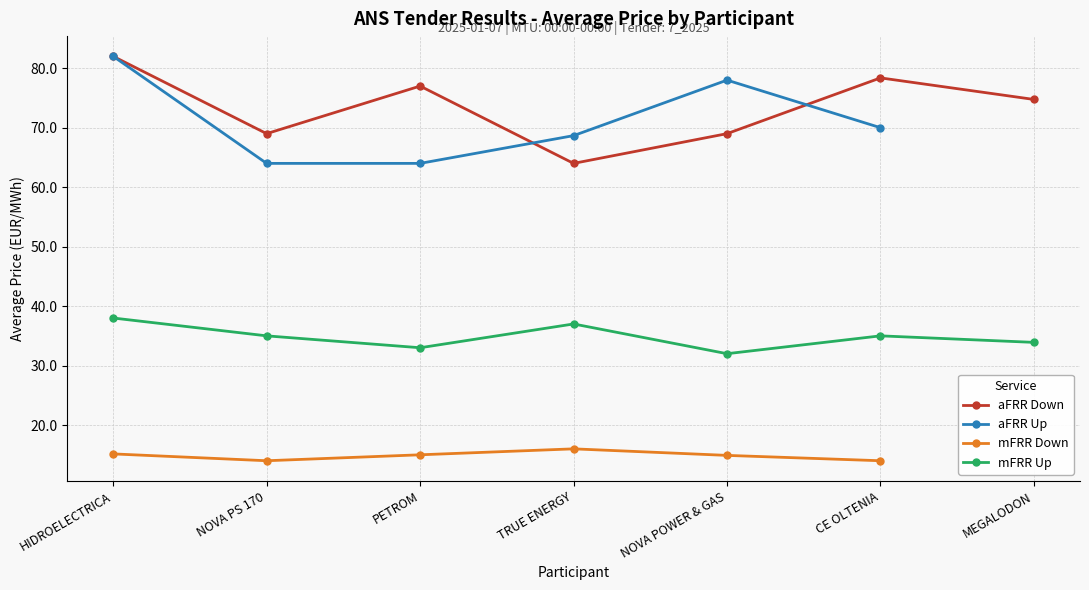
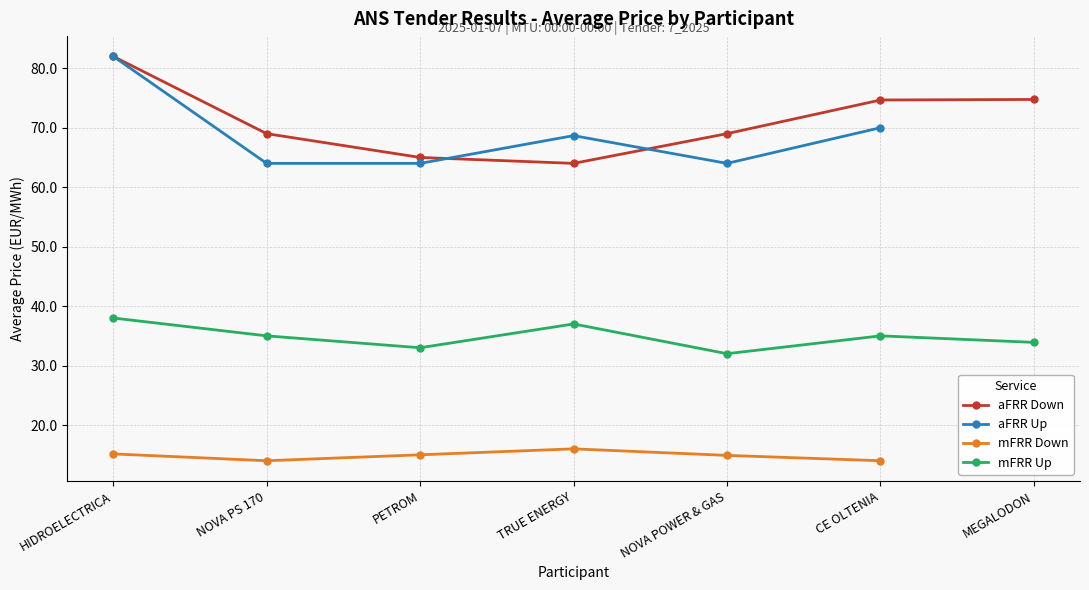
aFRR Down, PETROM: 77 -> 65
aFRR Up, NOVA POWER & GAS: 78 -> 64
aFRR Down, CE OLTENIA: 78 -> 75
